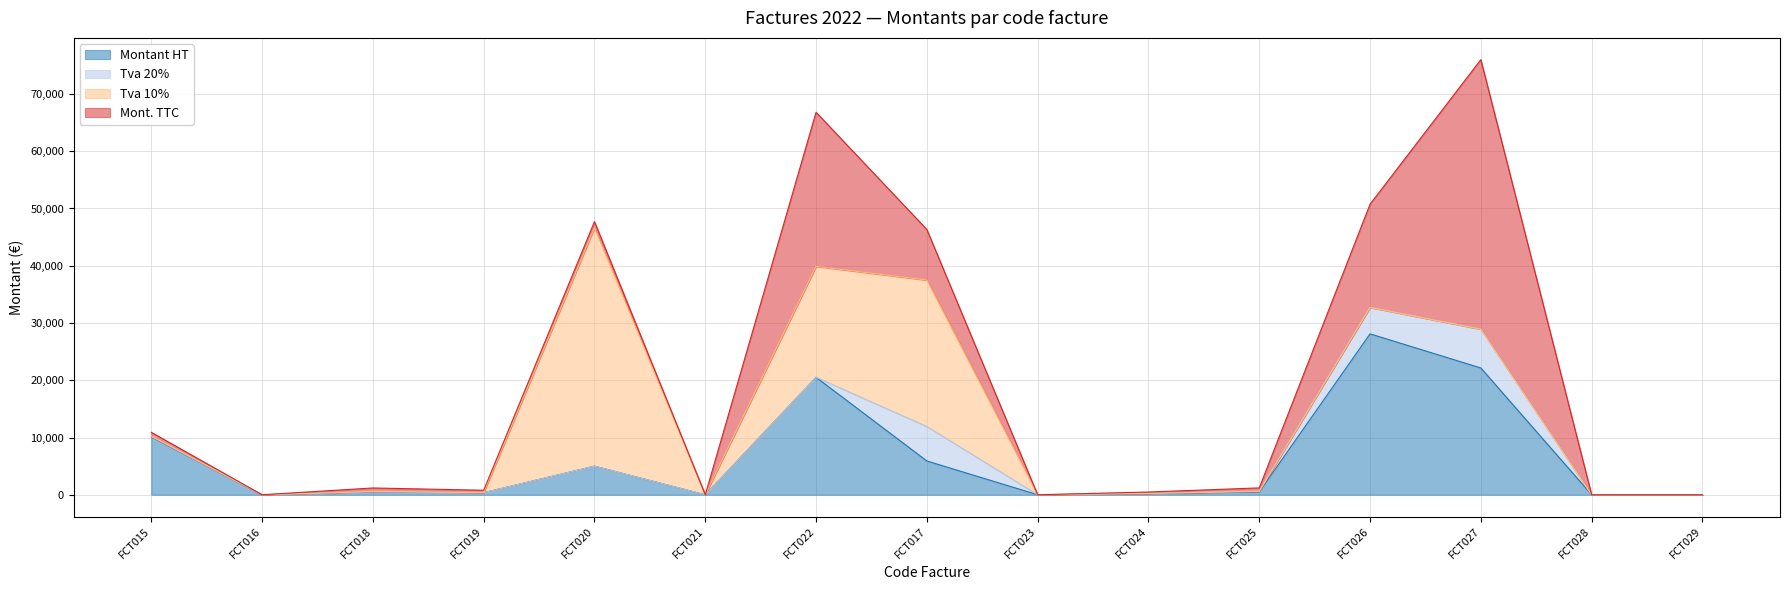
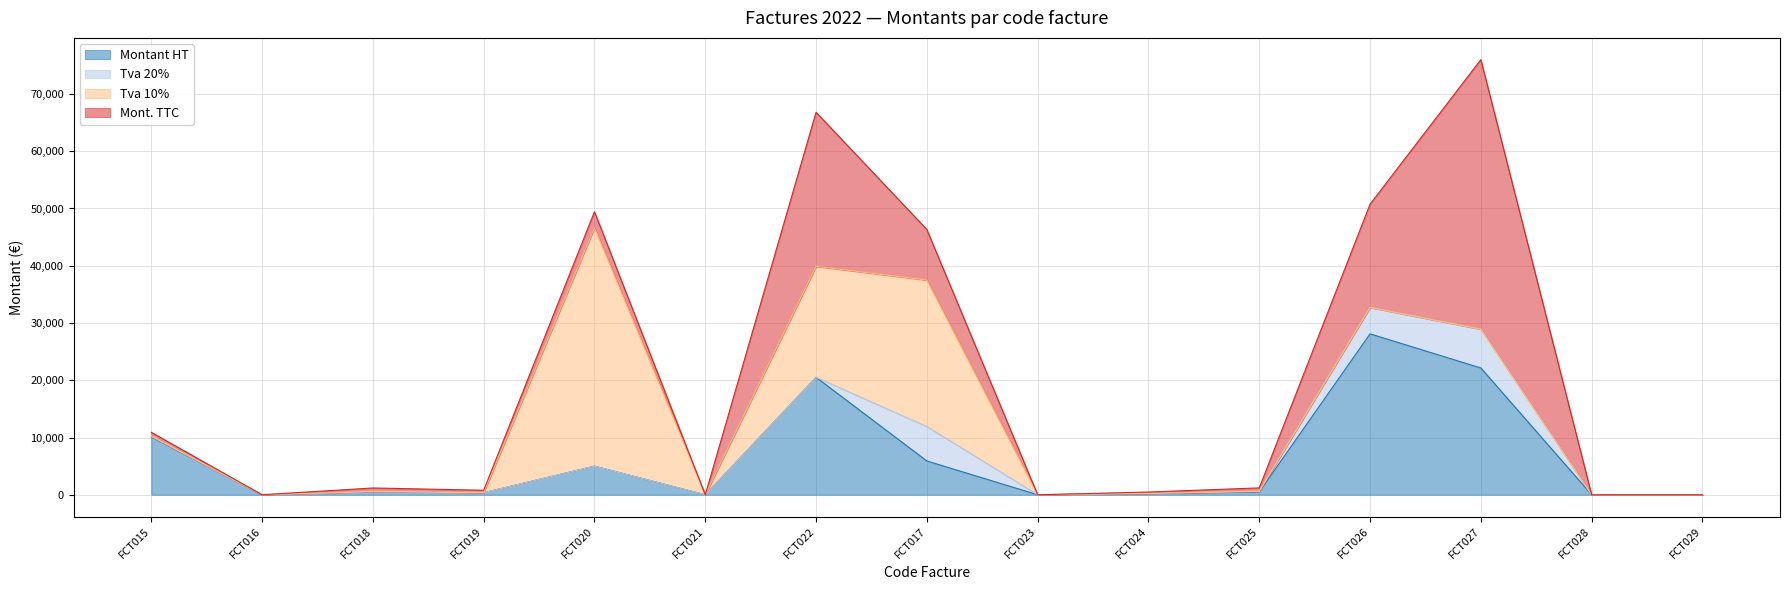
Mont. TTC, FCT020: 1,000 -> 3,000
